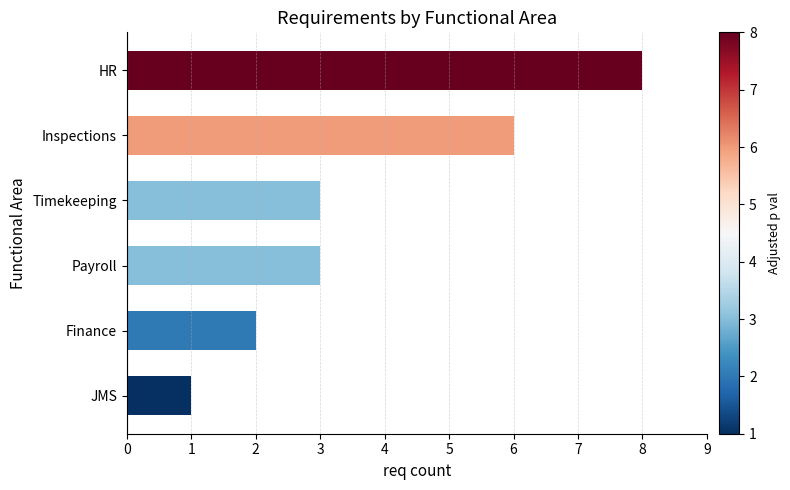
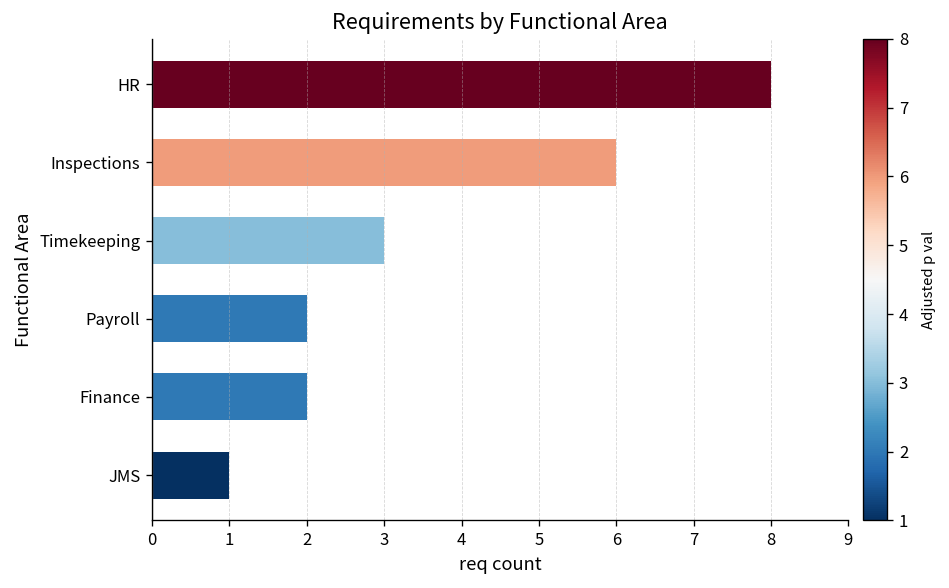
Payroll: 3 -> 2
